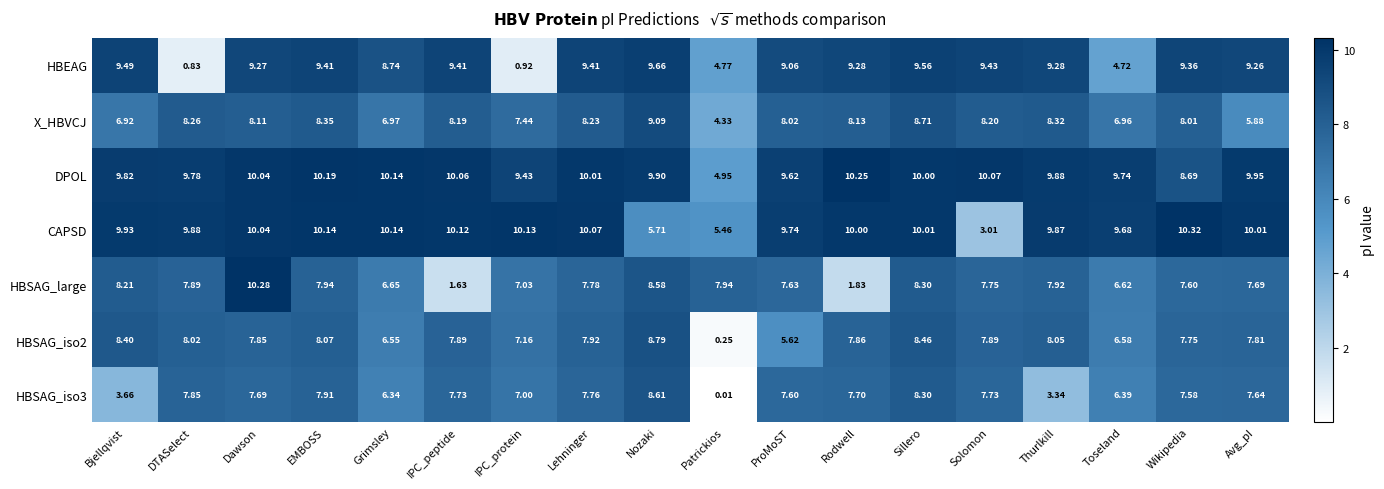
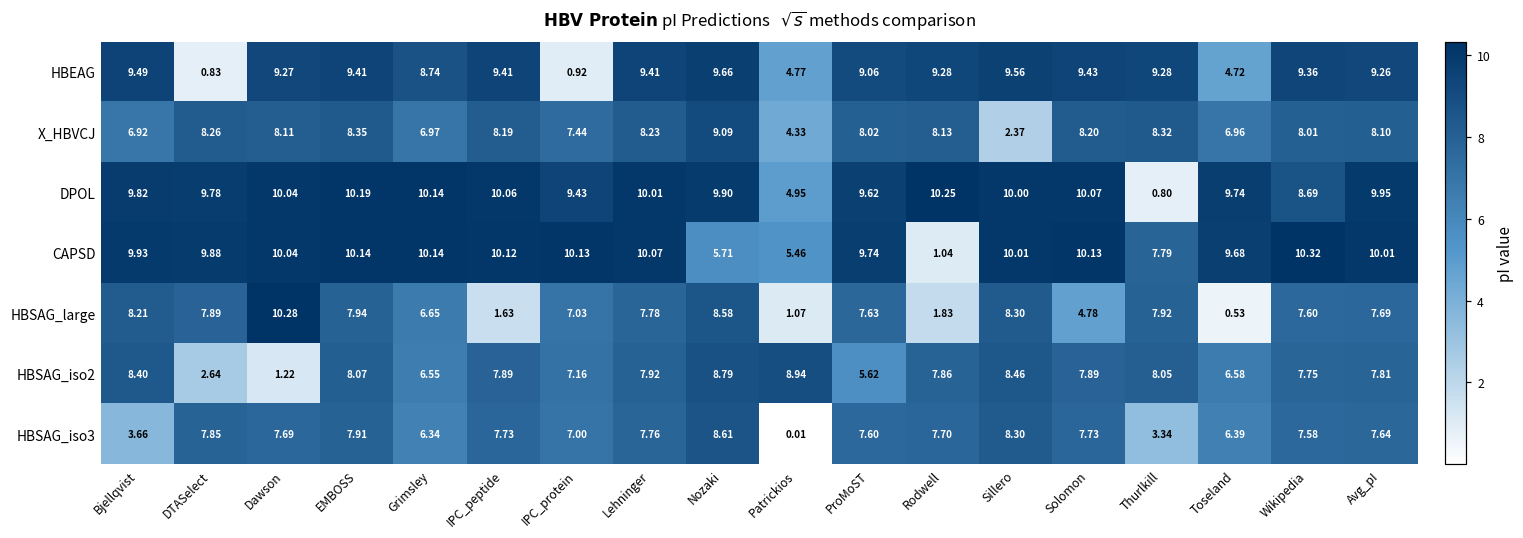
X_HBVCJ, Sillero: 8.71 -> 2.37
X_HBVCJ, Avg_pI: 5.88 -> 8.10
DPOL, Thurlkill: 9.88 -> 0.80
CAPSD, Rodwell: 10.00 -> 1.04
CAPSD, Solomon: 3.01 -> 10.13
CAPSD, Thurlkill: 9.87 -> 7.79
HBSAG_large, Patrickios: 7.94 -> 1.07
HBSAG_large, Solomon: 7.75 -> 4.78
HBSAG_large, Toseland: 6.62 -> 0.53
HBSAG_iso2, DTASelect: 8.02 -> 2.64
HBSAG_iso2, Dawson: 7.85 -> 1.22
HBSAG_iso2, Patrickios: 0.25 -> 8.94
